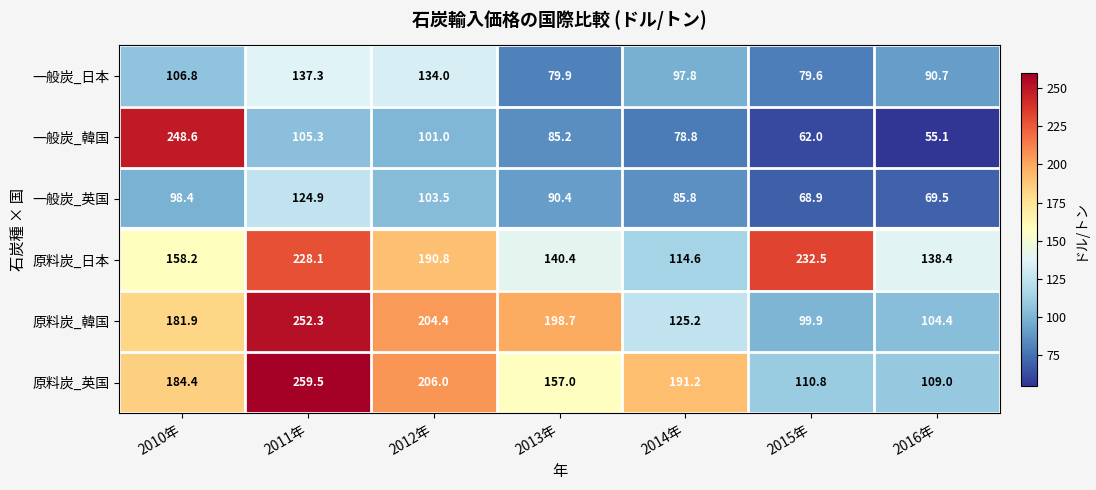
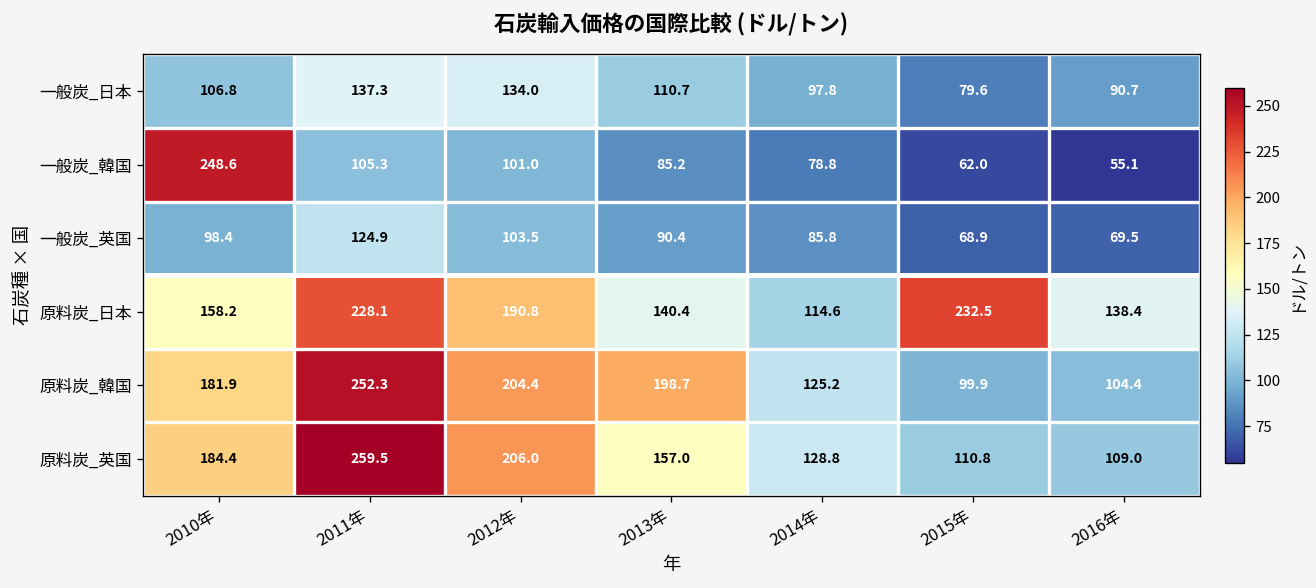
一般炭_日本, 2013年: 79.9 -> 110.7
原料炭_英国, 2014年: 191.2 -> 128.8
